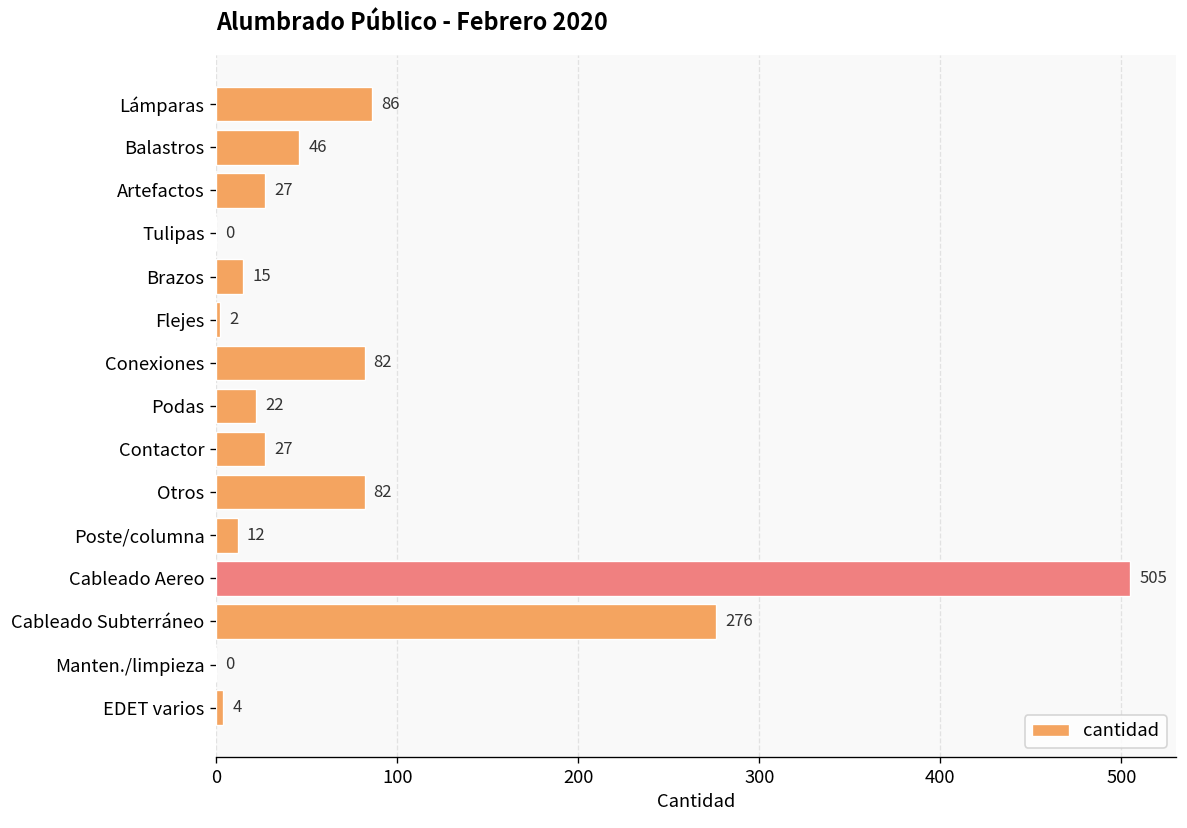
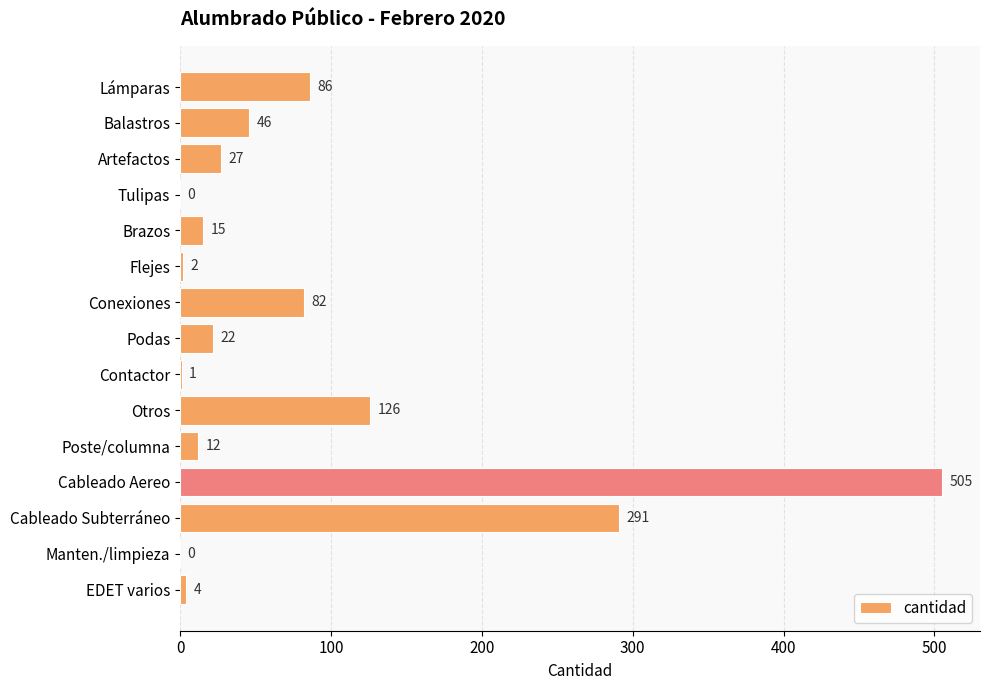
Contactor: 27 -> 1
Otros: 82 -> 126
Cableado Subterráneo: 276 -> 291
